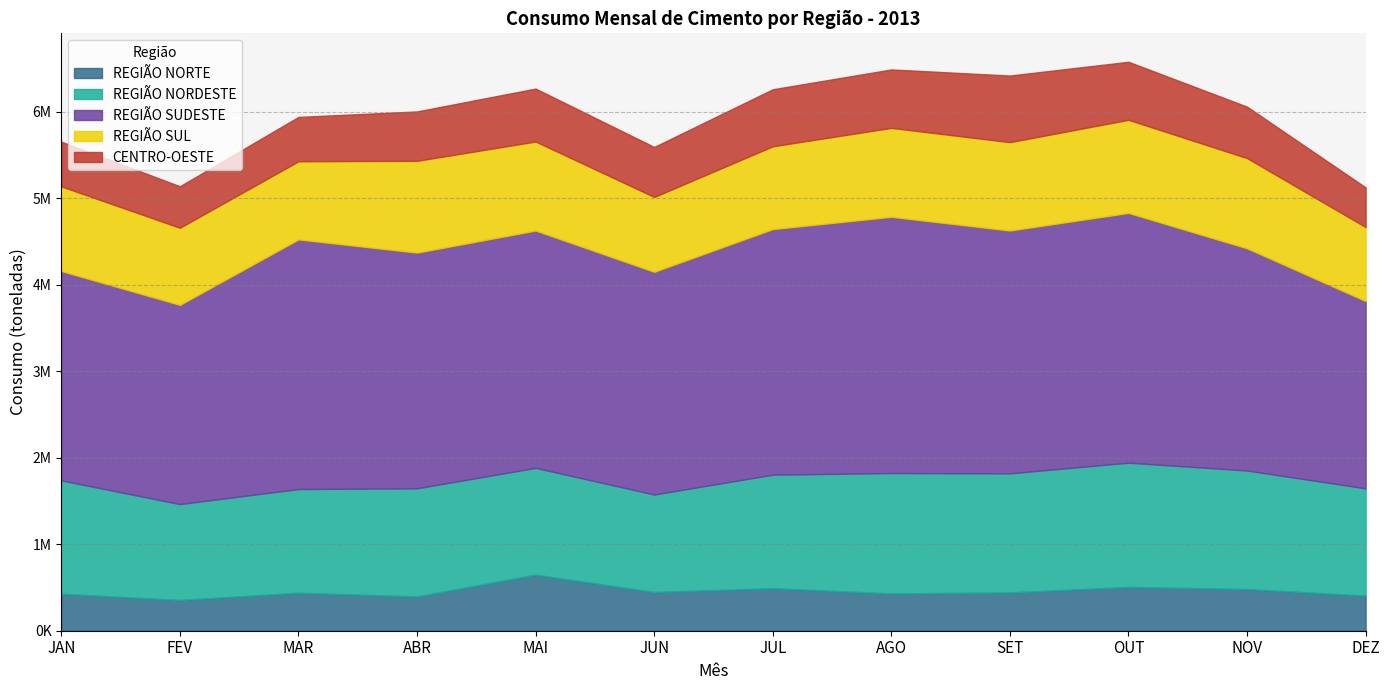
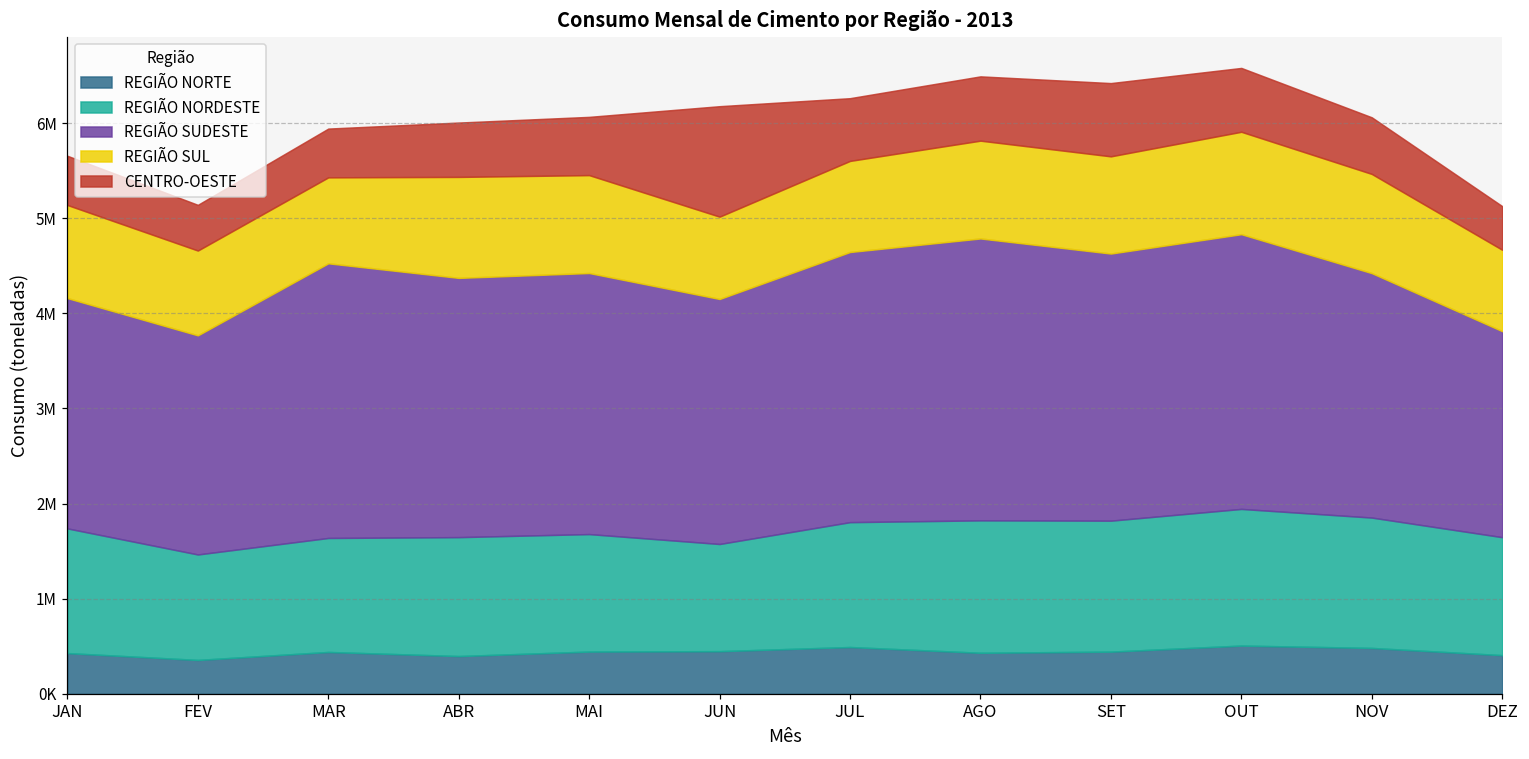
REGIÃO NORTE, MAI: 600000 -> 400000
CENTRO-OESTE, JUN: 600000 -> 1200000
